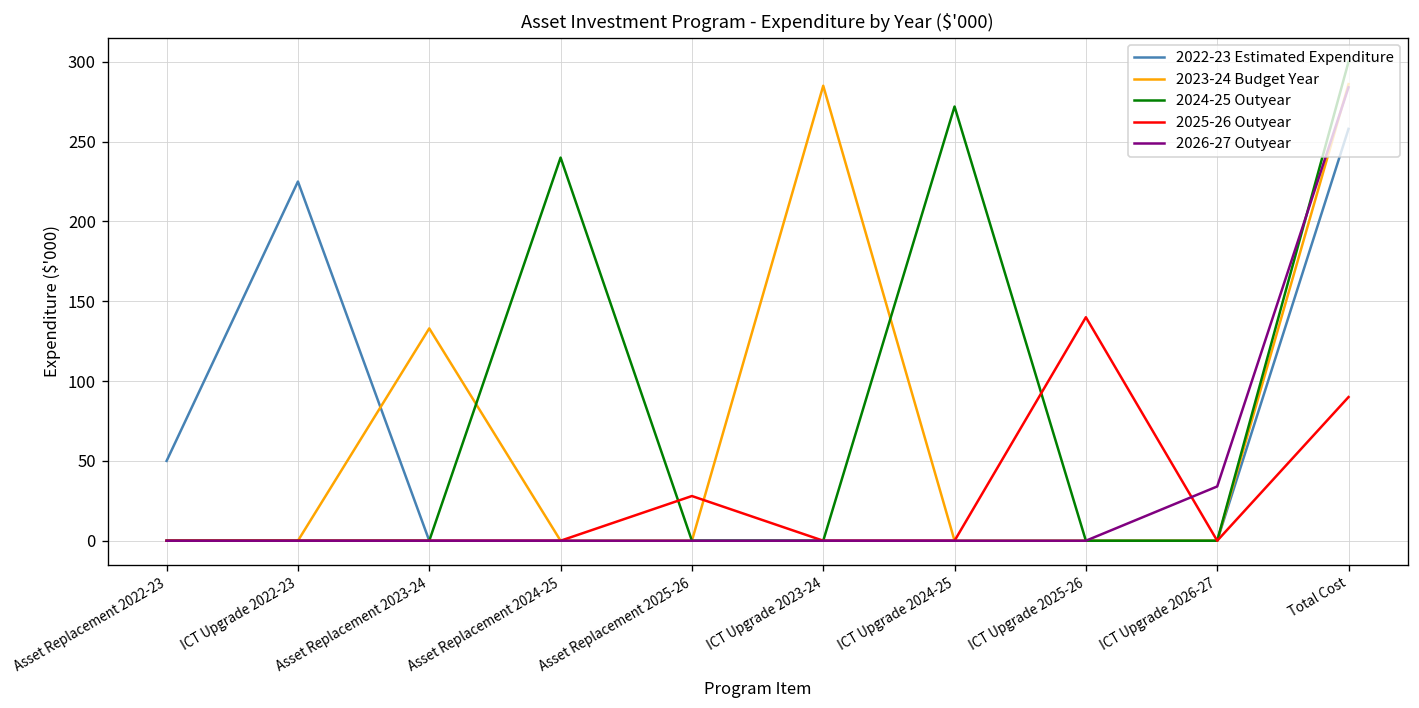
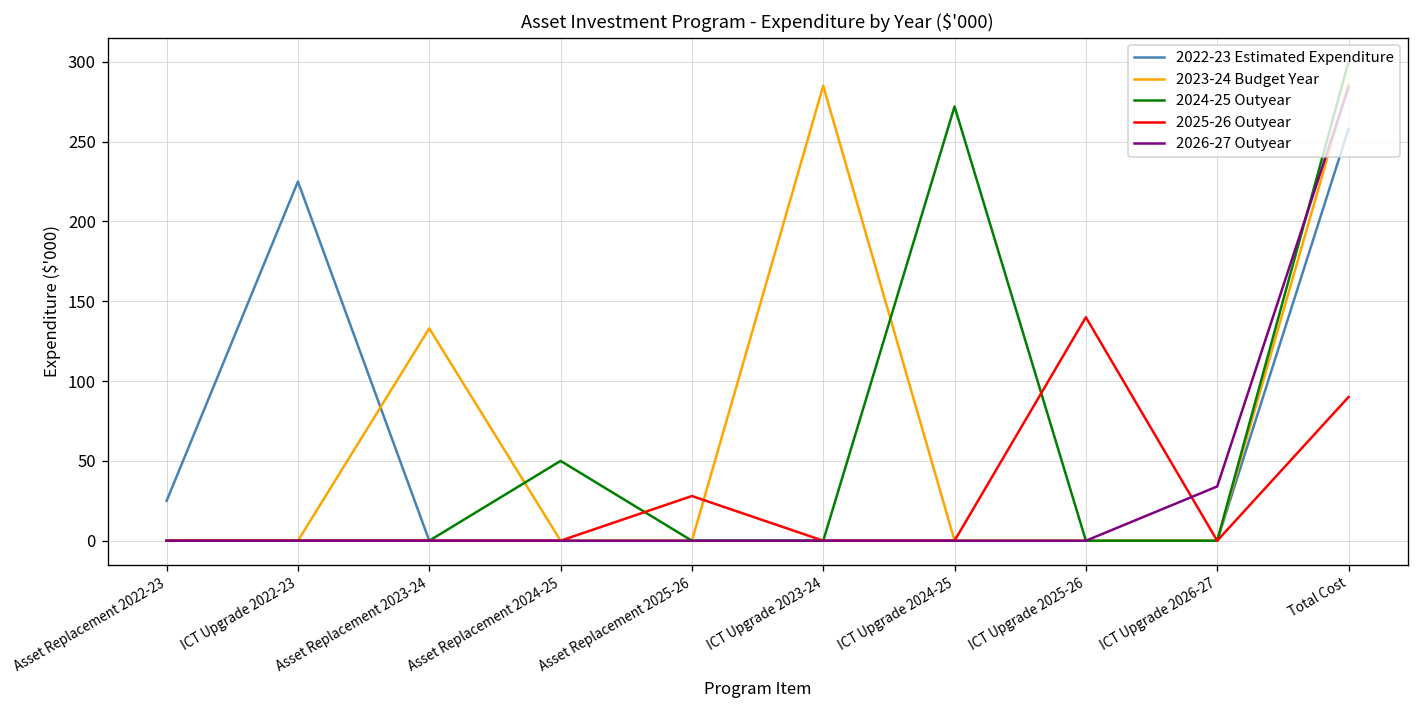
2022-23 Estimated Expenditure, Asset Replacement 2022-23: 50 -> 25
2024-25 Outyear, Asset Replacement 2024-25: 240 -> 50
